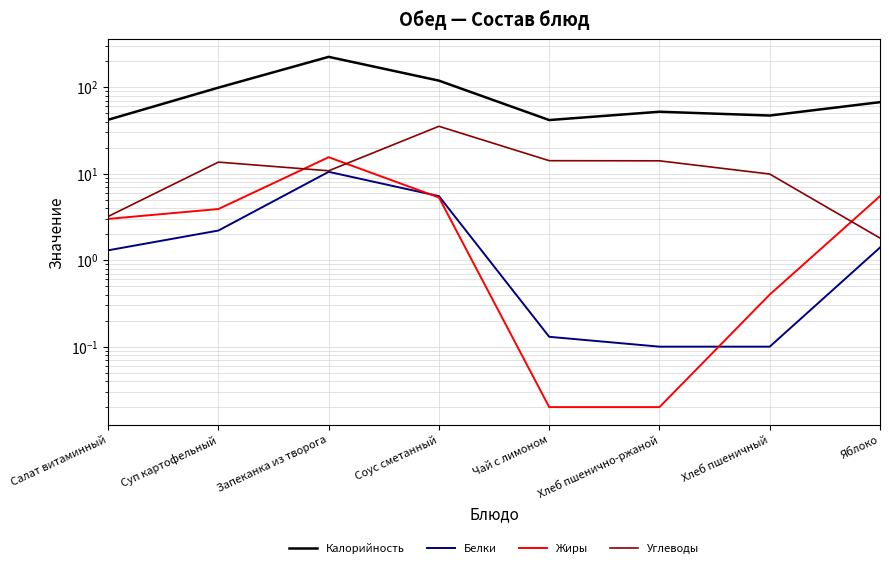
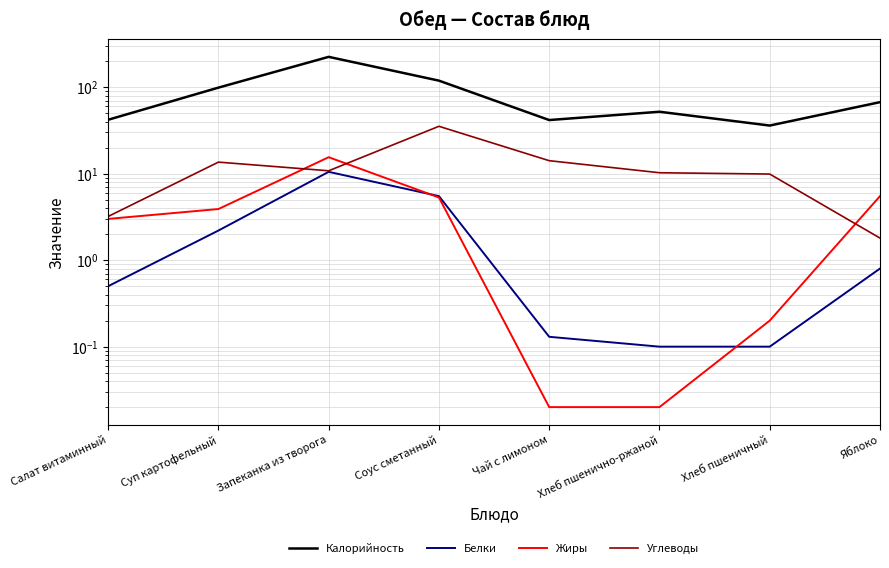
Белки, Салат витаминный: 1.3 -> 0.5
Углеводы, Хлеб пшенично-ржаной: 14 -> 10
Калорийность, Хлеб пшеничный: 50 -> 36
Жиры, Хлеб пшеничный: 0.4 -> 0.2
Белки, Яблоко: 1.4 -> 0.8
